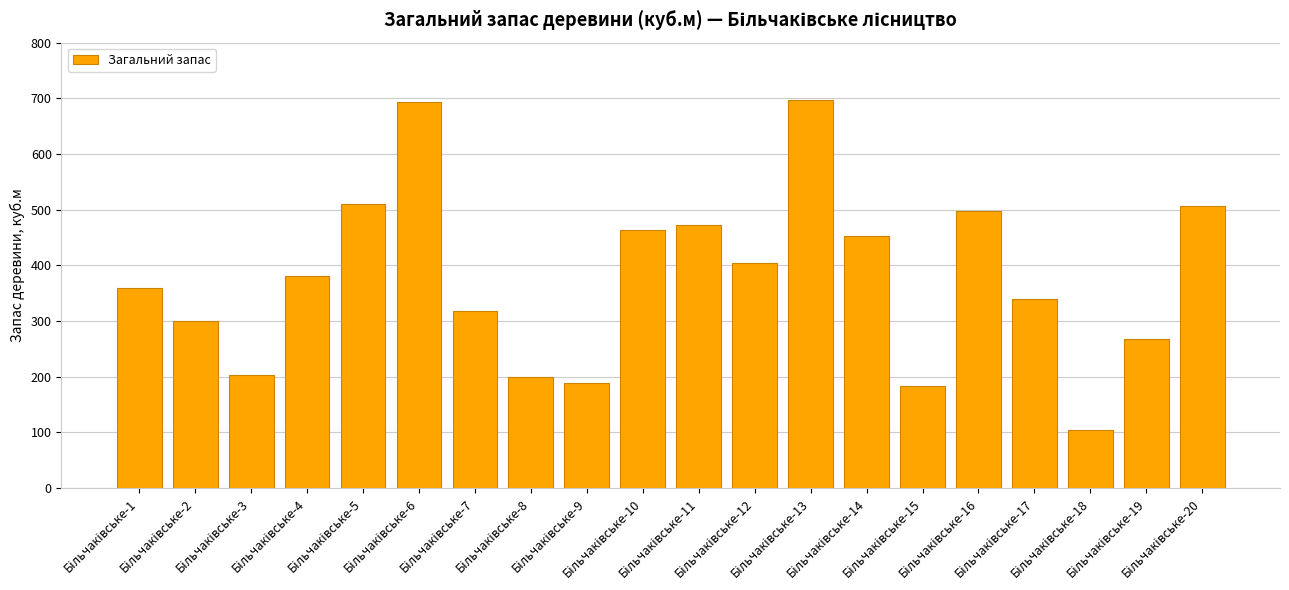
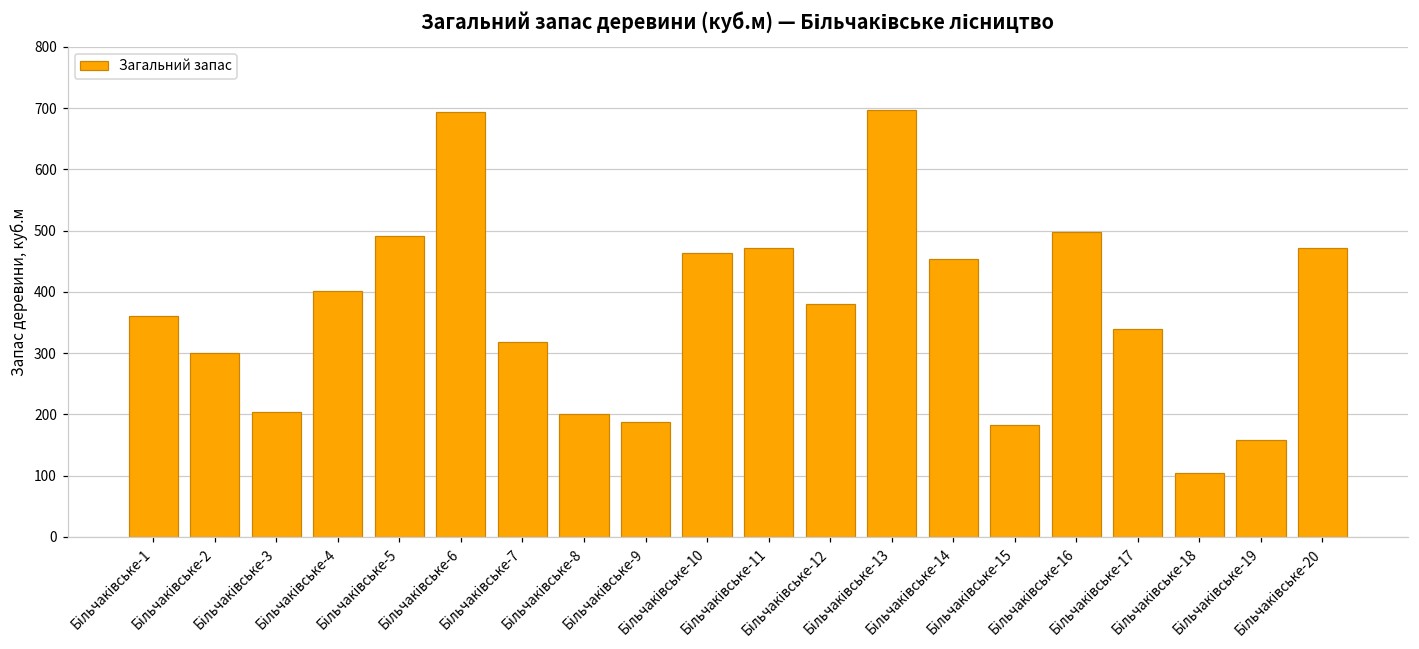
Більчаківське-4: 380 -> 400
Більчаківське-5: 510 -> 490
Більчаківське-12: 400 -> 380
Більчаківське-19: 270 -> 160
Більчаківське-20: 510 -> 470
